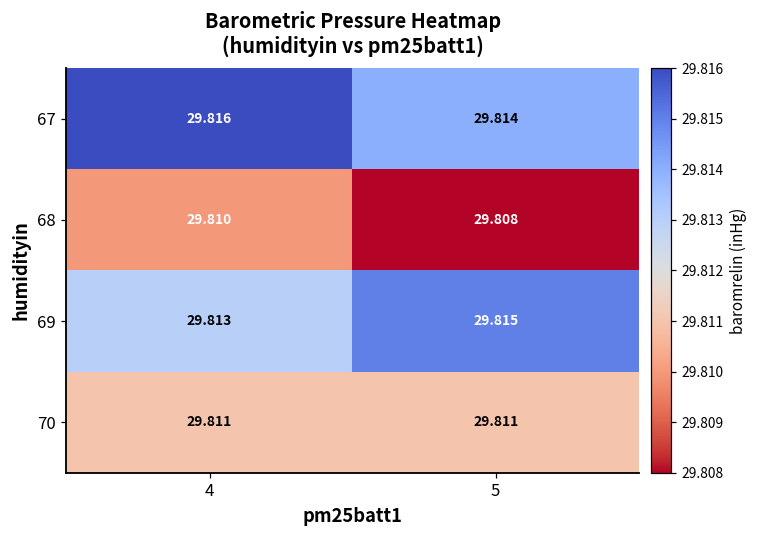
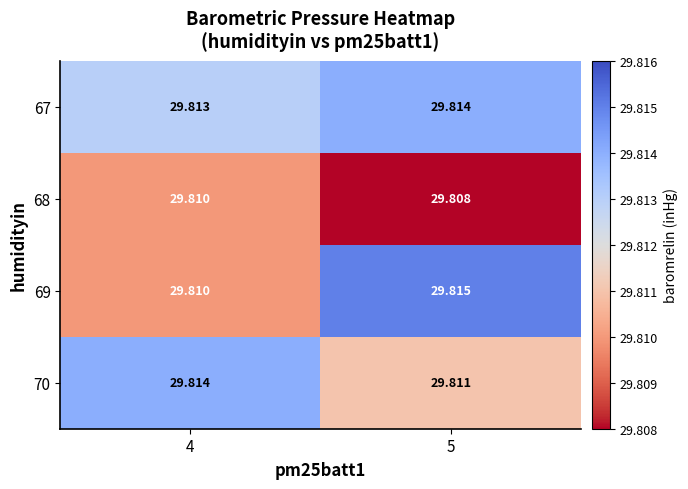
67, 4: 29.816 -> 29.813
69, 4: 29.813 -> 29.810
70, 4: 29.811 -> 29.814
